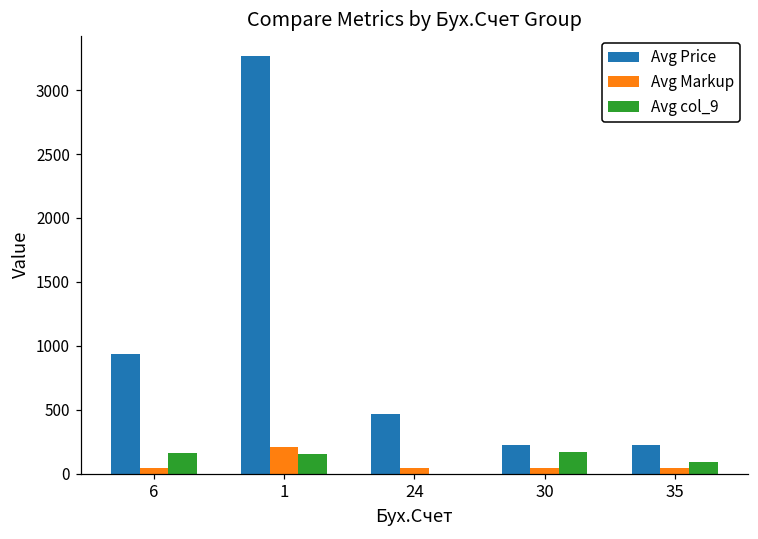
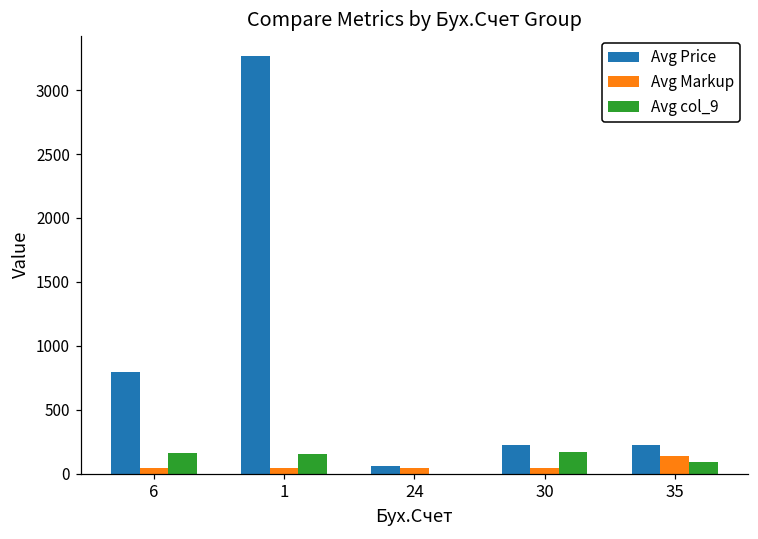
Avg Price, 6: 940 -> 790
Avg Markup, 1: 210 -> 40
Avg Price, 24: 470 -> 60
Avg Markup, 35: 40 -> 140
